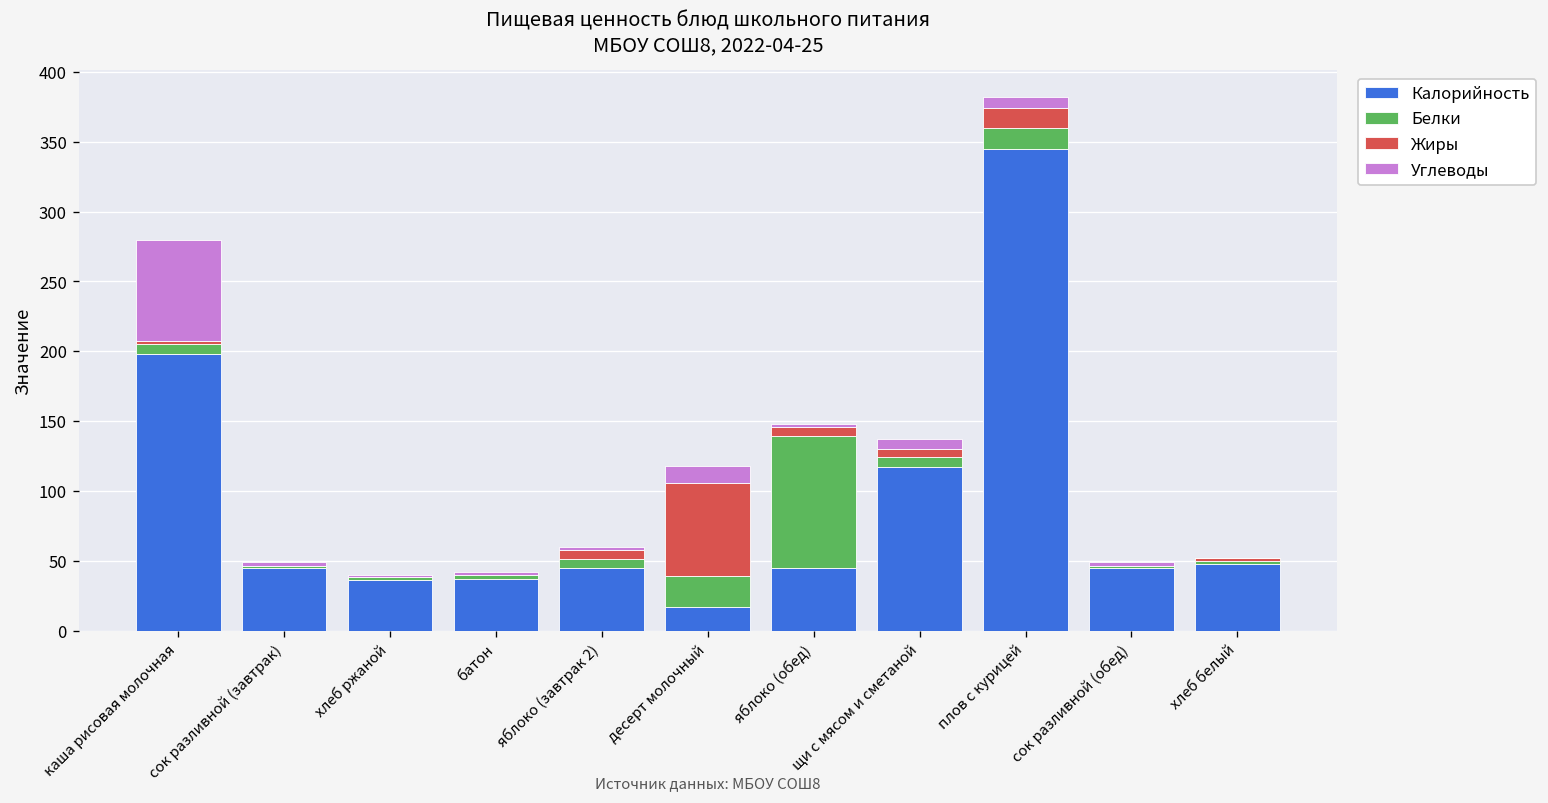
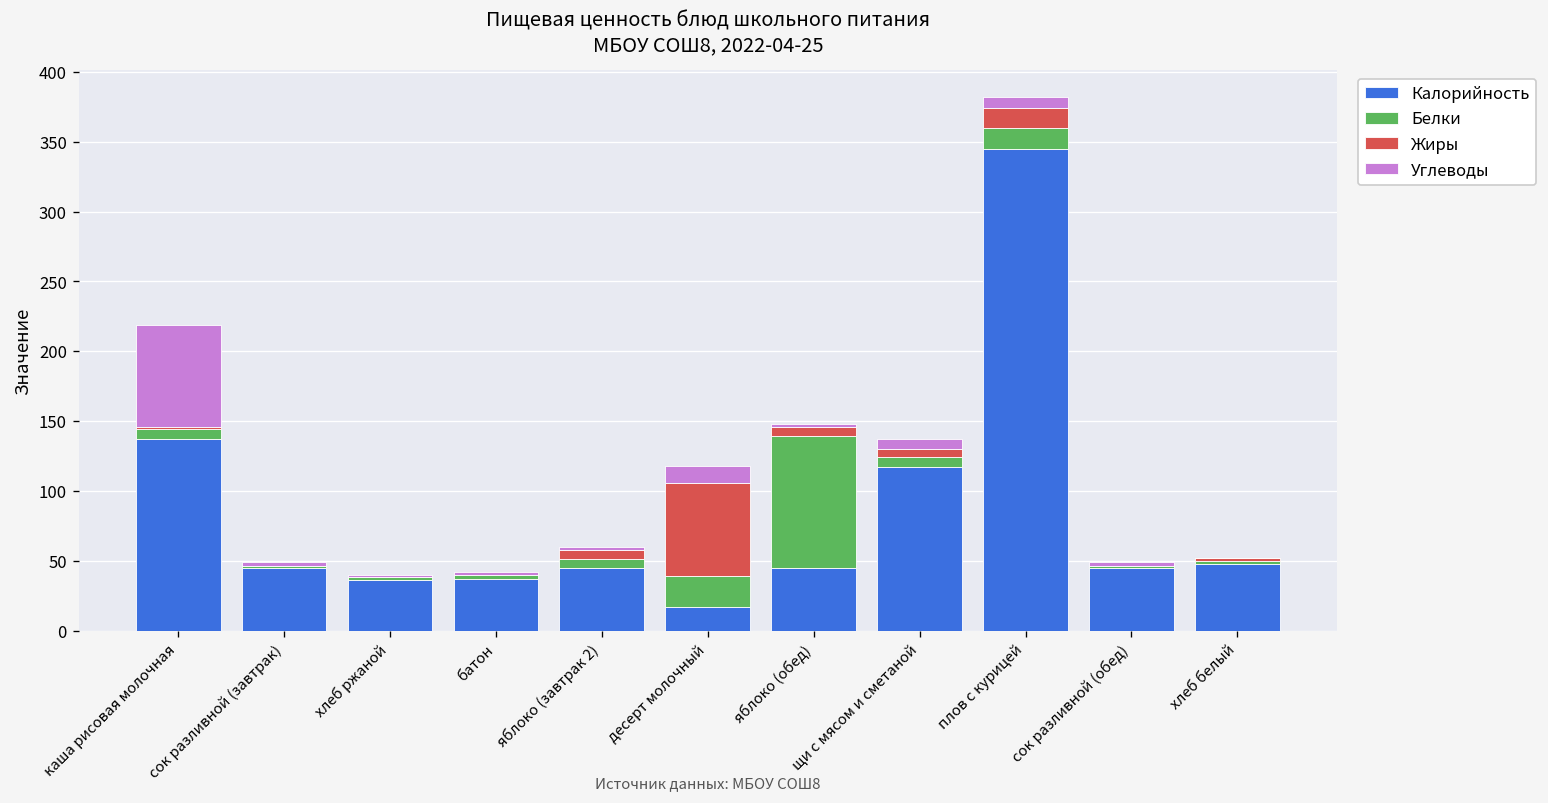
Калорийность, каша рисовая молочная: 198 -> 137
